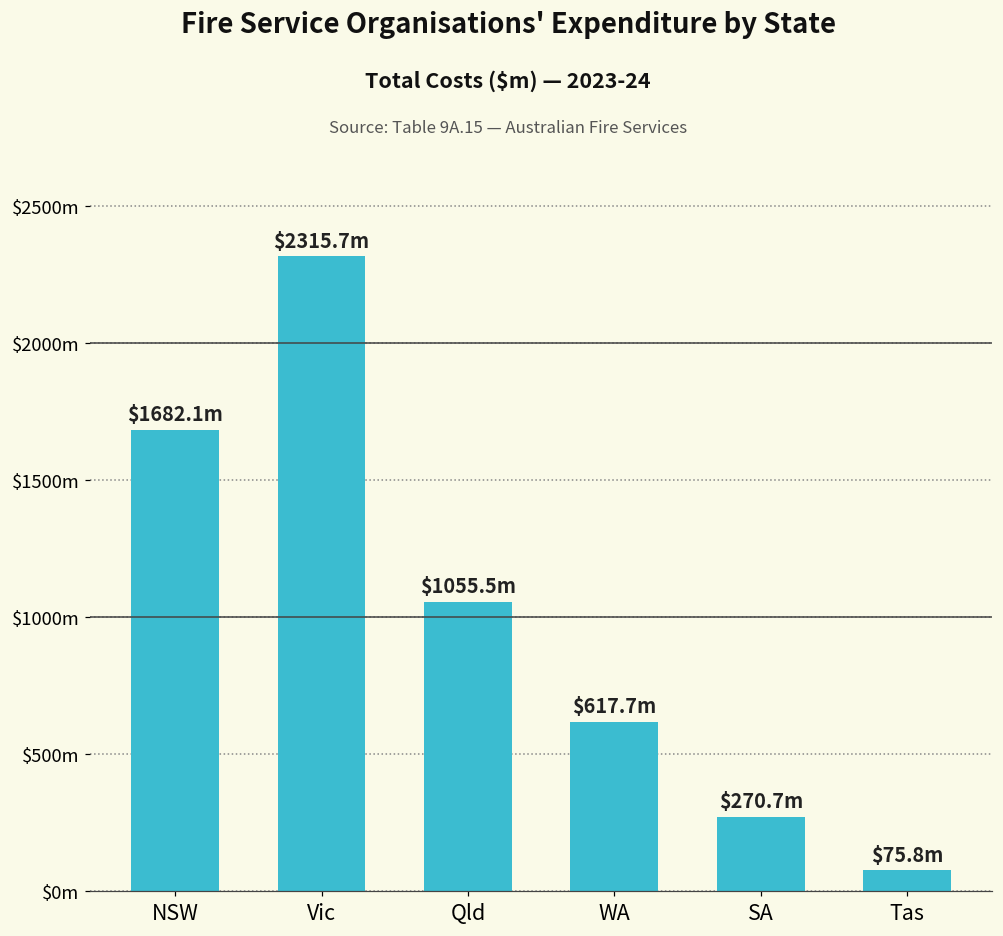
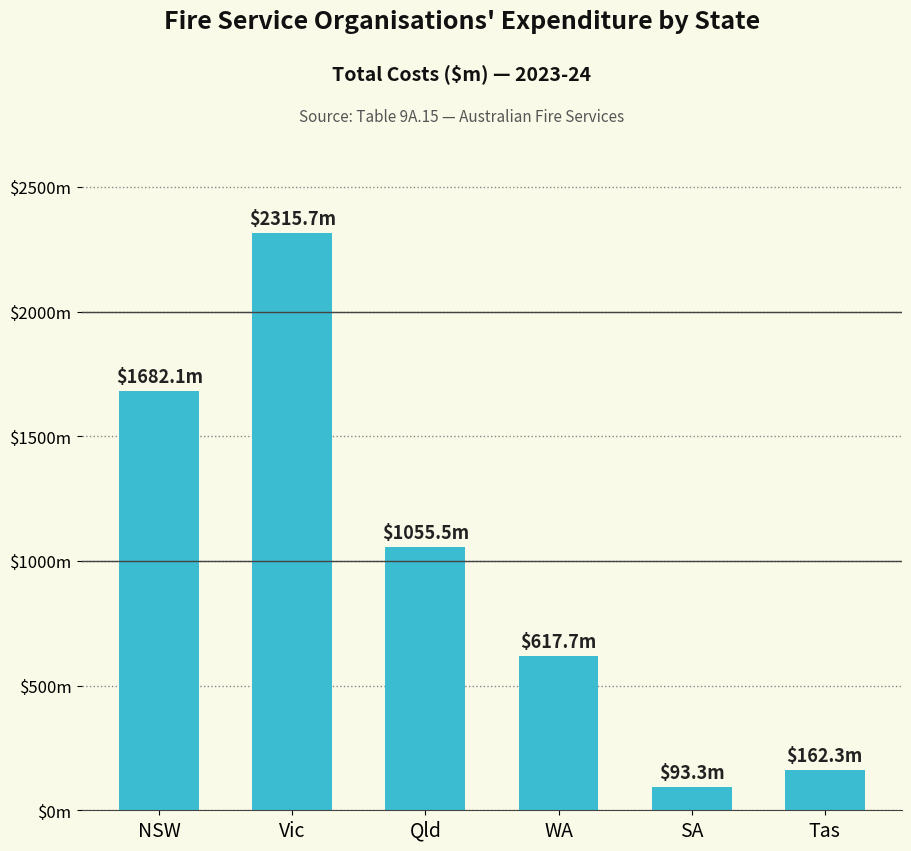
SA: $270.7m -> $93.3m
Tas: $75.8m -> $162.3m
